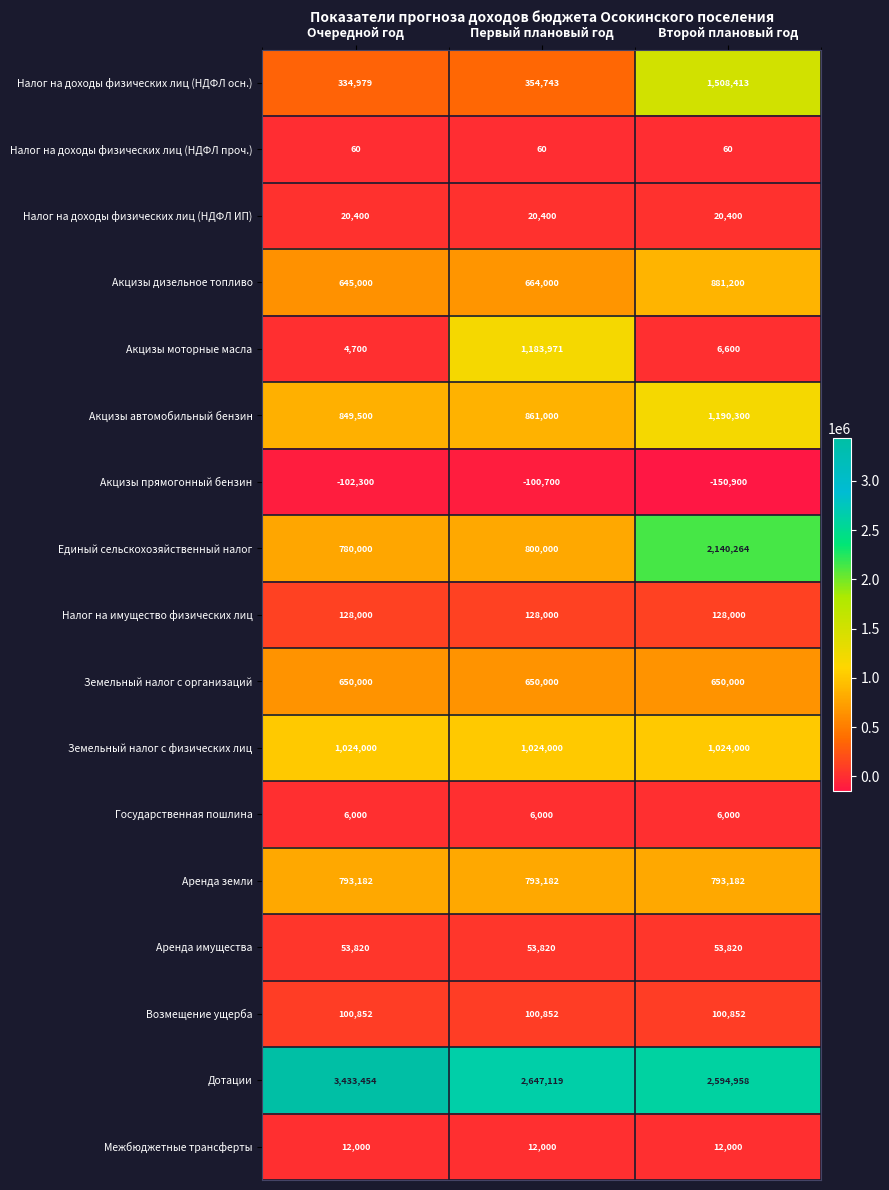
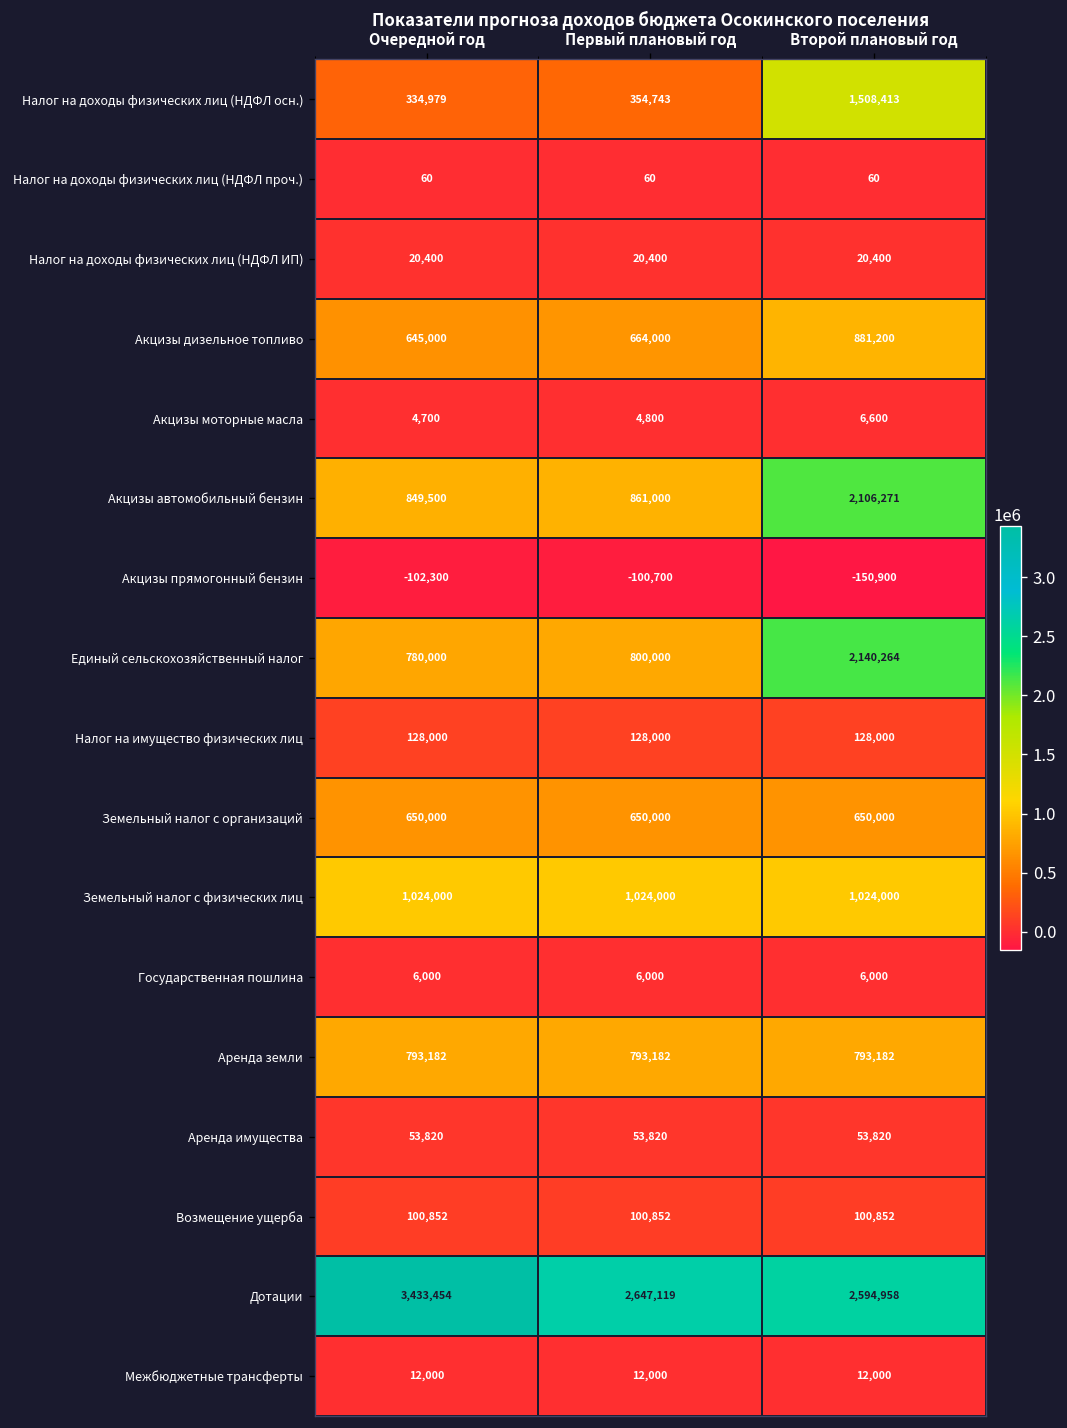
Акцизы моторные масла, Первый плановый год: 1,183,971 -> 4,800
Акцизы автомобильный бензин, Второй плановый год: 1,190,300 -> 2,106,271
